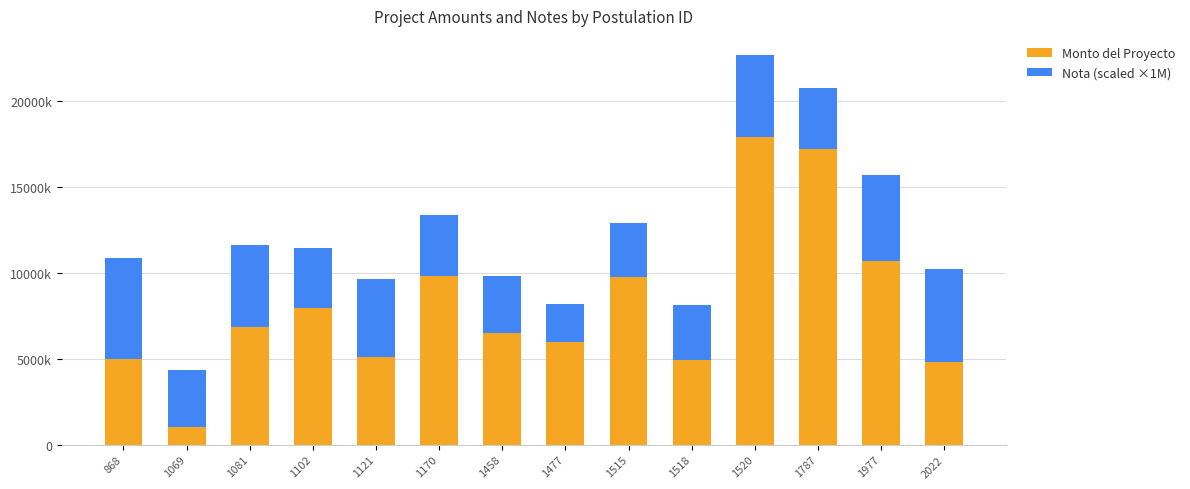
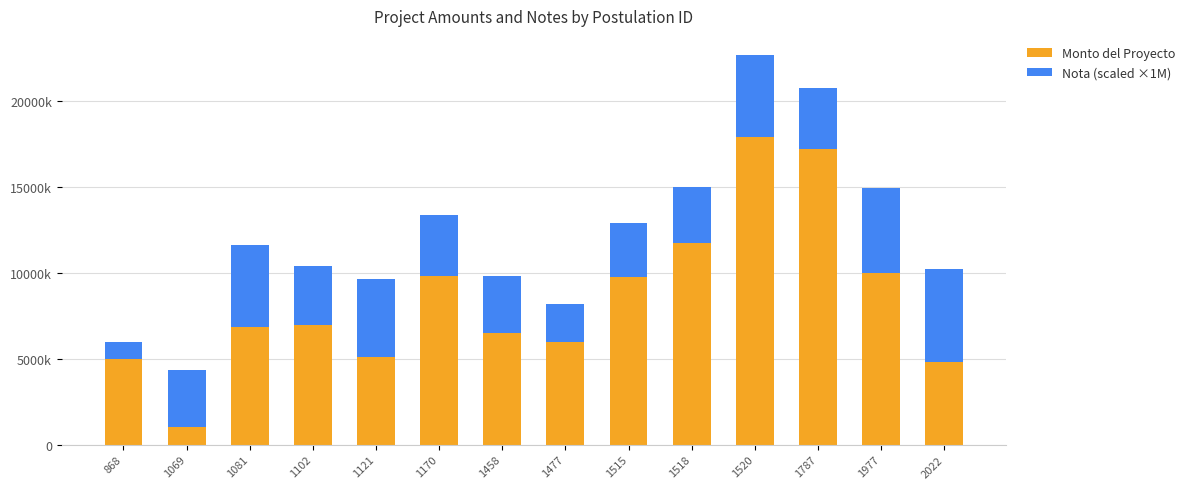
Nota (scaled ×1M), 868: 5900000 -> 1000000
Monto del Proyecto, 1102: 8000000 -> 6900000
Monto del Proyecto, 1518: 4900000 -> 11800000
Monto del Proyecto, 1977: 10700000 -> 10000000
